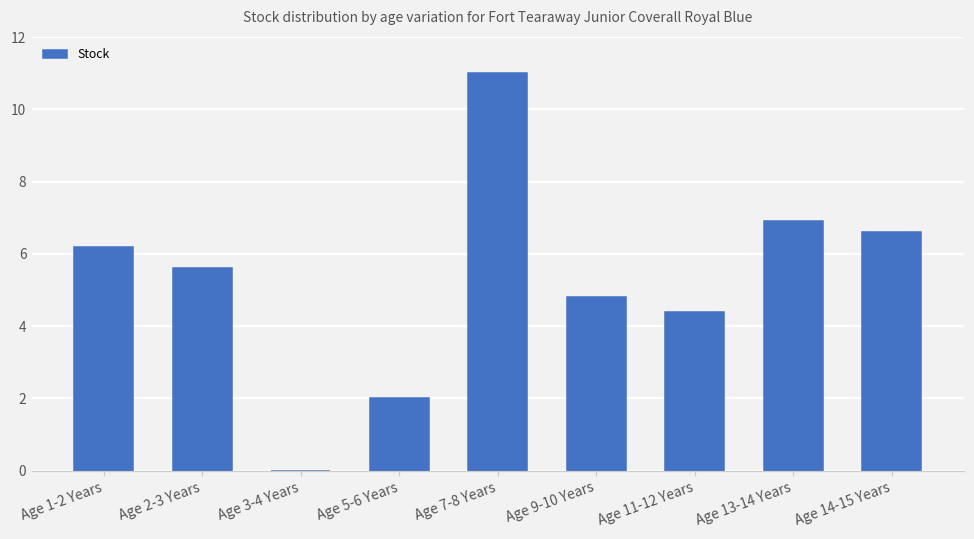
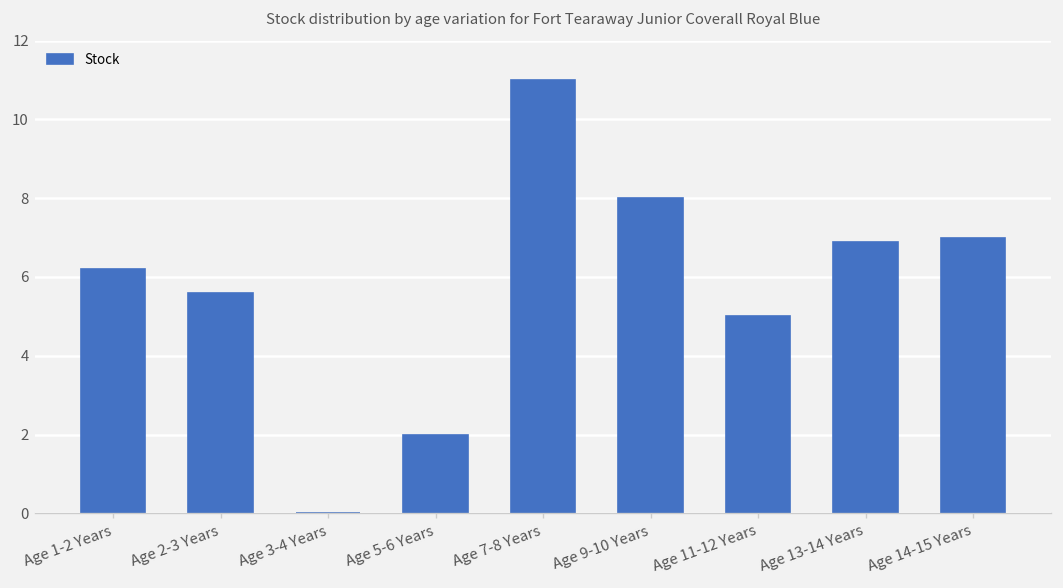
Age 9-10 Years: 4.8 -> 8.0
Age 11-12 Years: 4.4 -> 5.0
Age 14-15 Years: 6.6 -> 7.0
